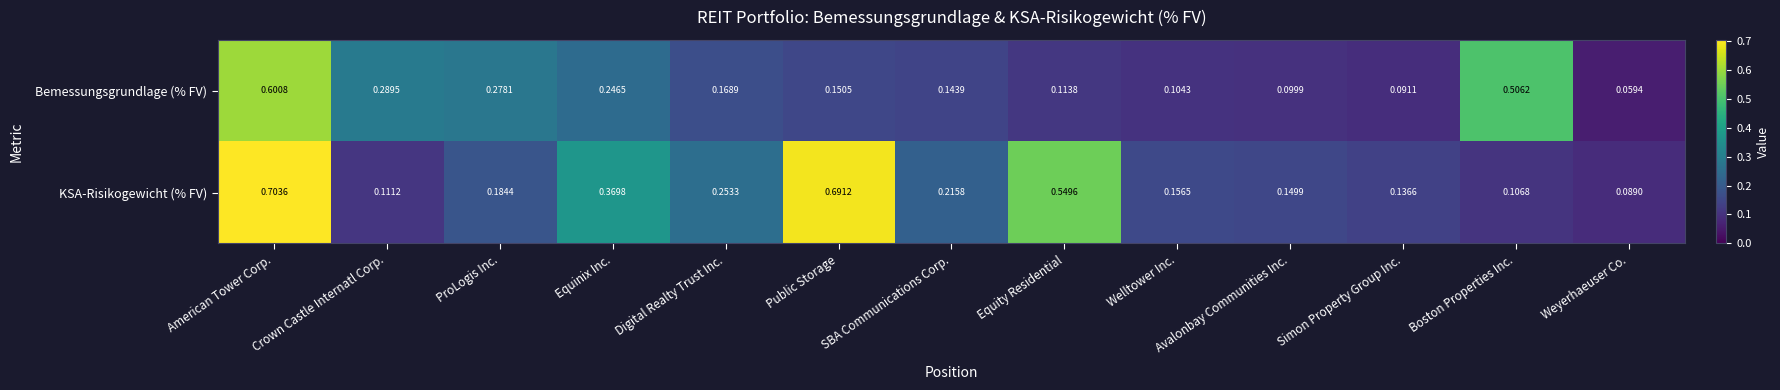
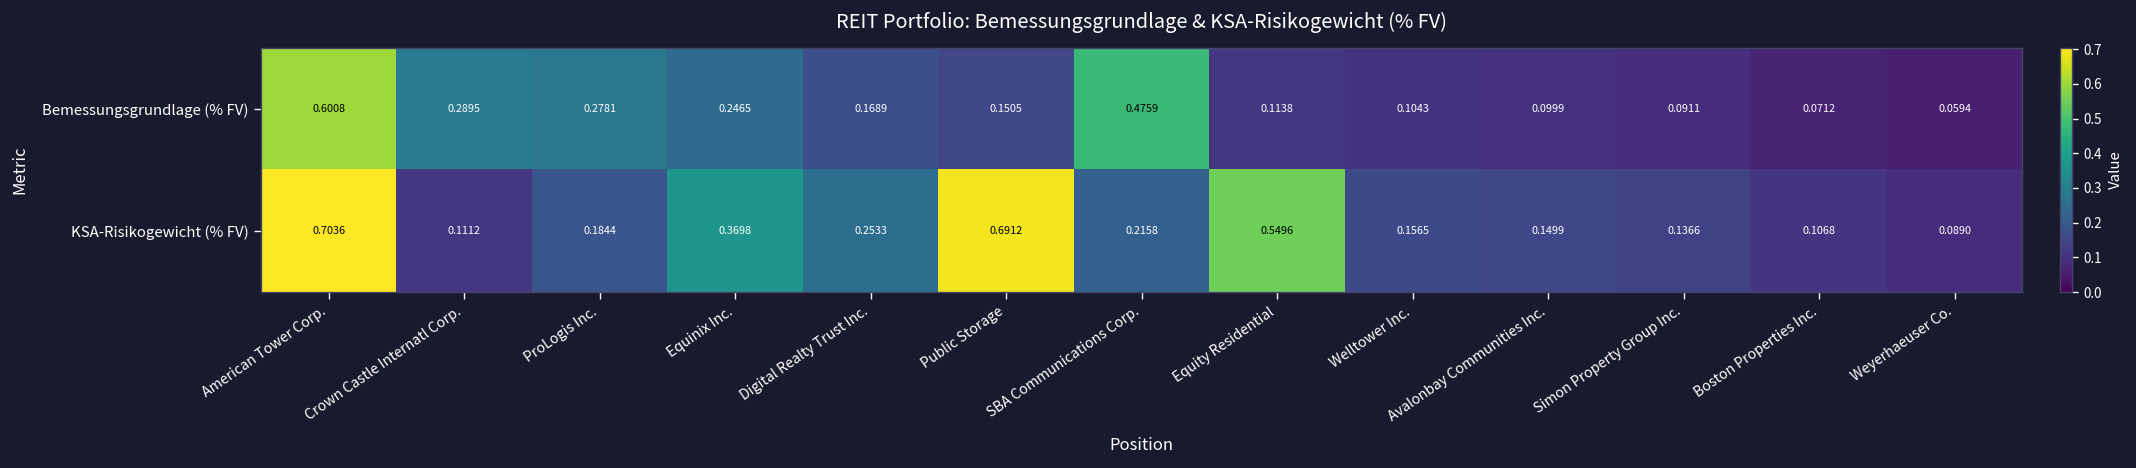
Bemessungsgrundlage (% FV), SBA Communications Corp.: 0.1439 -> 0.4759
Bemessungsgrundlage (% FV), Boston Properties Inc.: 0.5062 -> 0.0712
